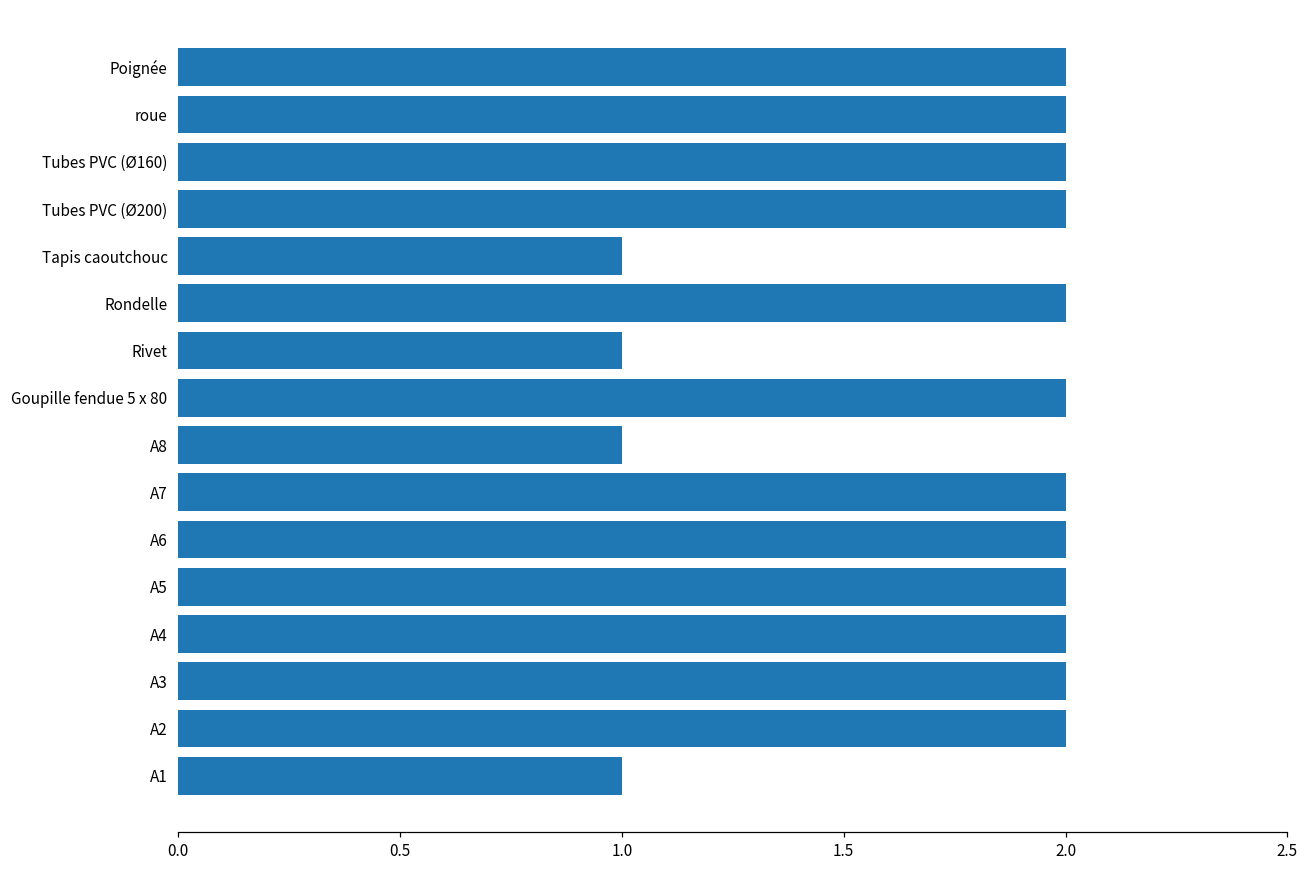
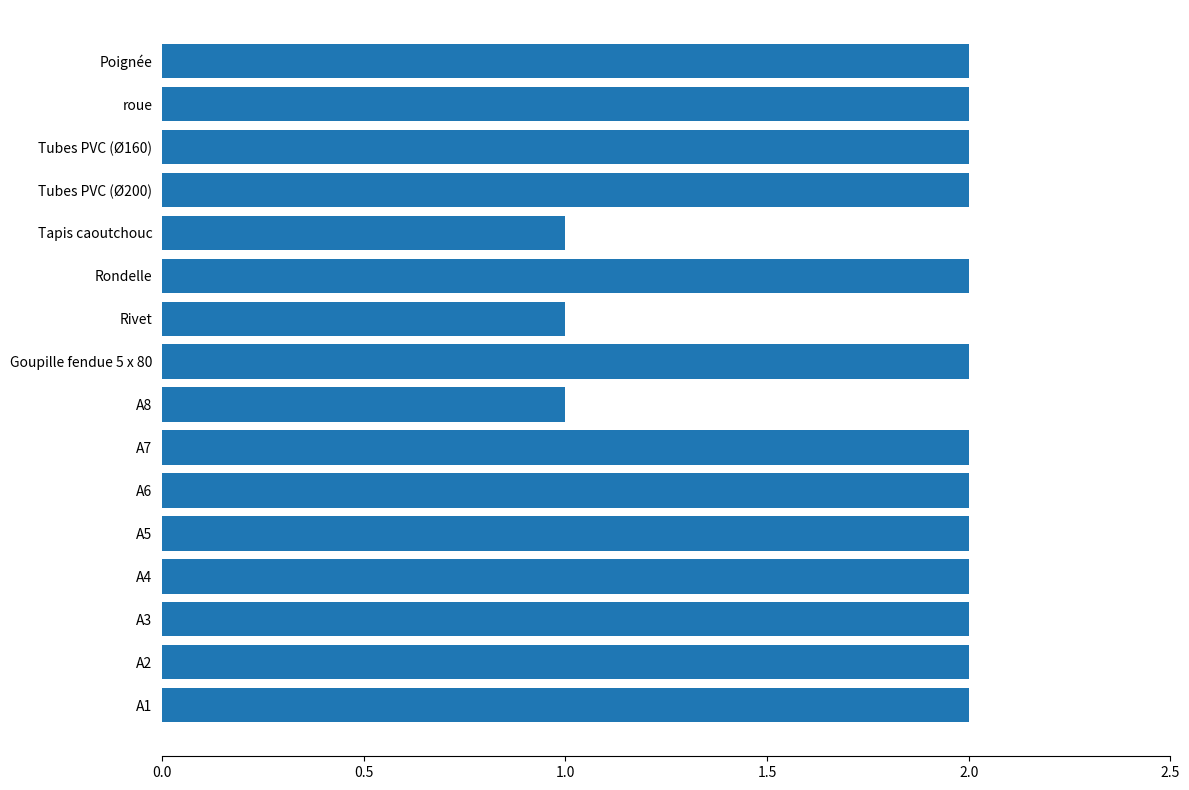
A1: 1 -> 2
